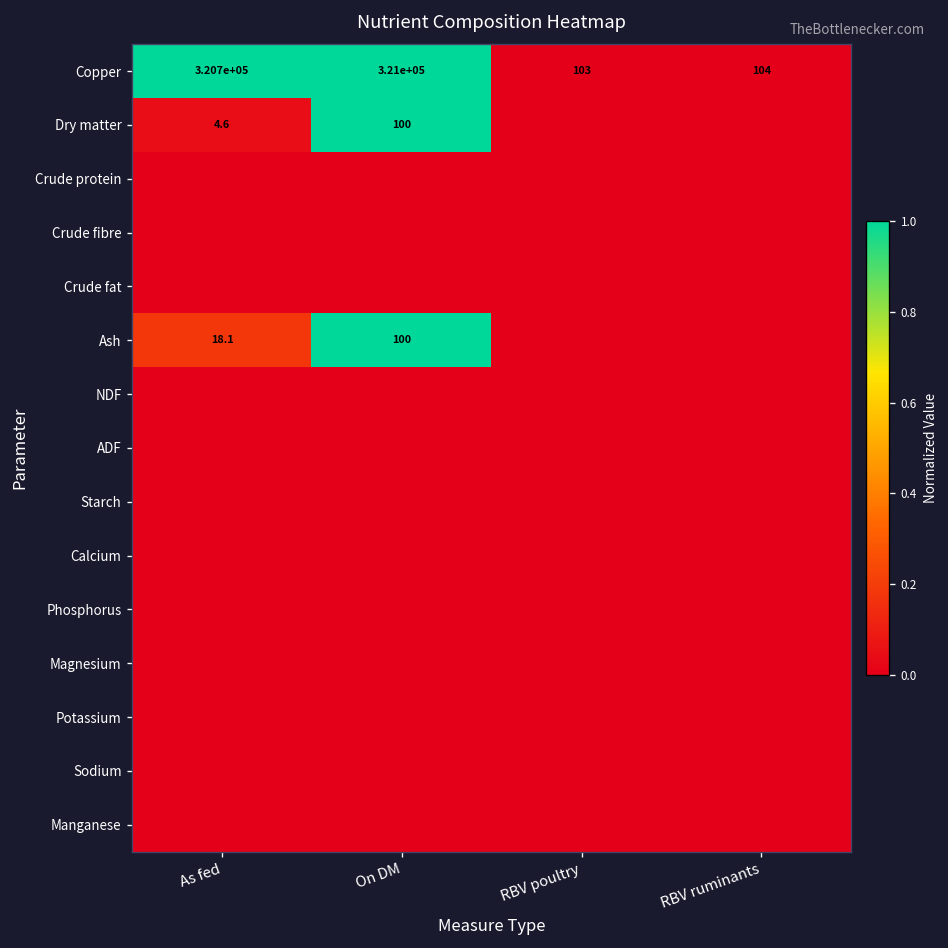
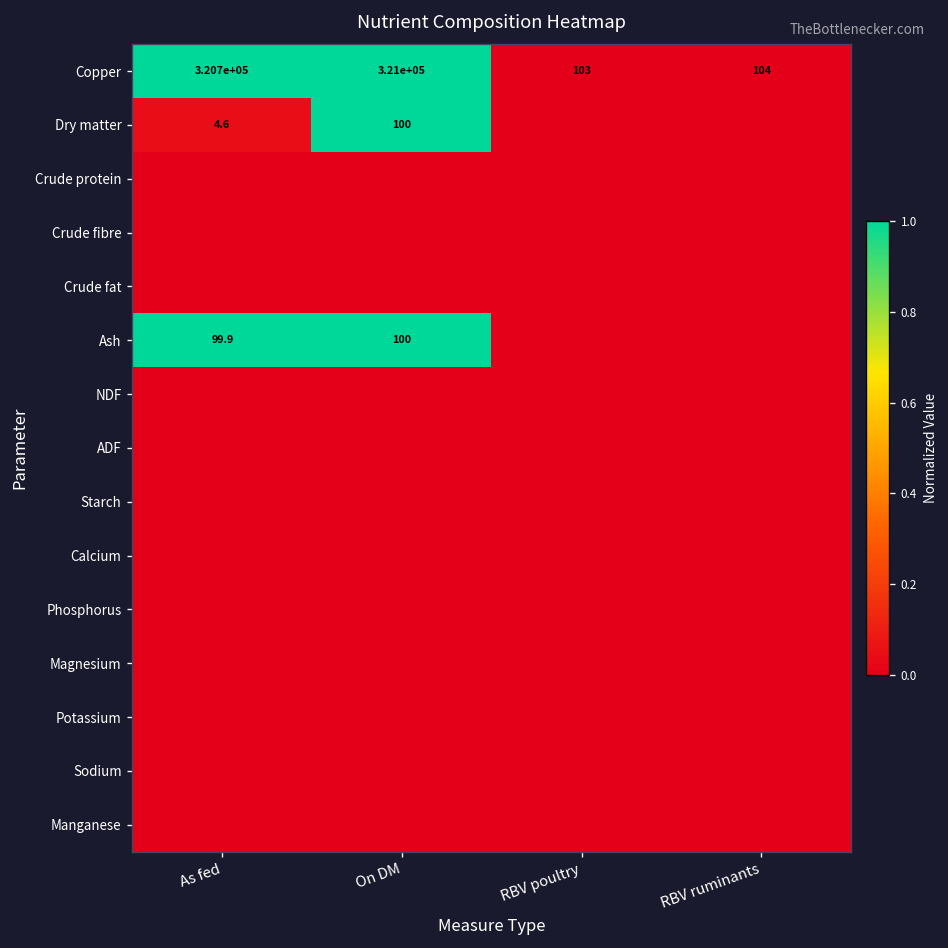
Ash, As fed: 18.1 -> 99.9
